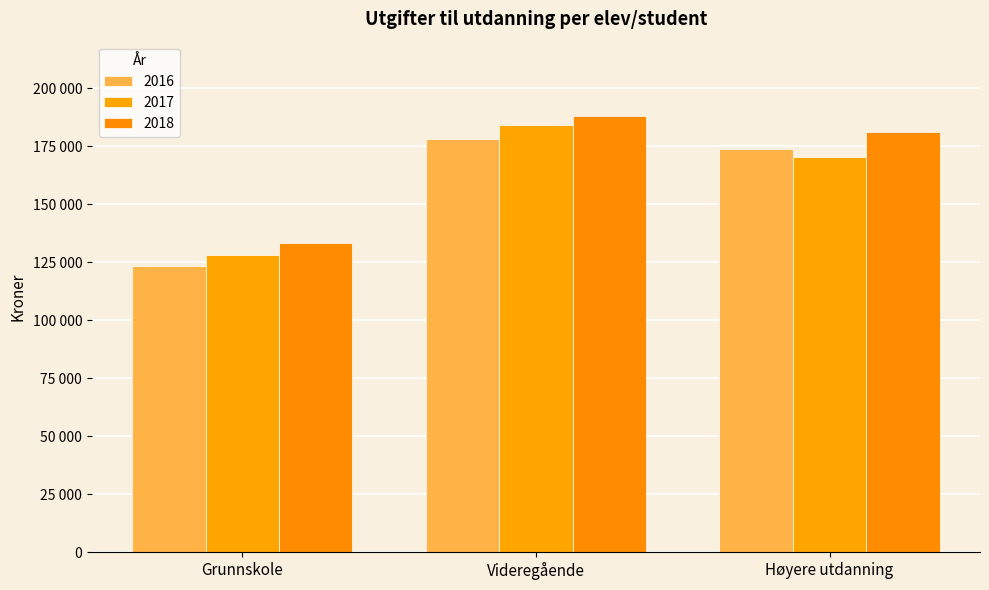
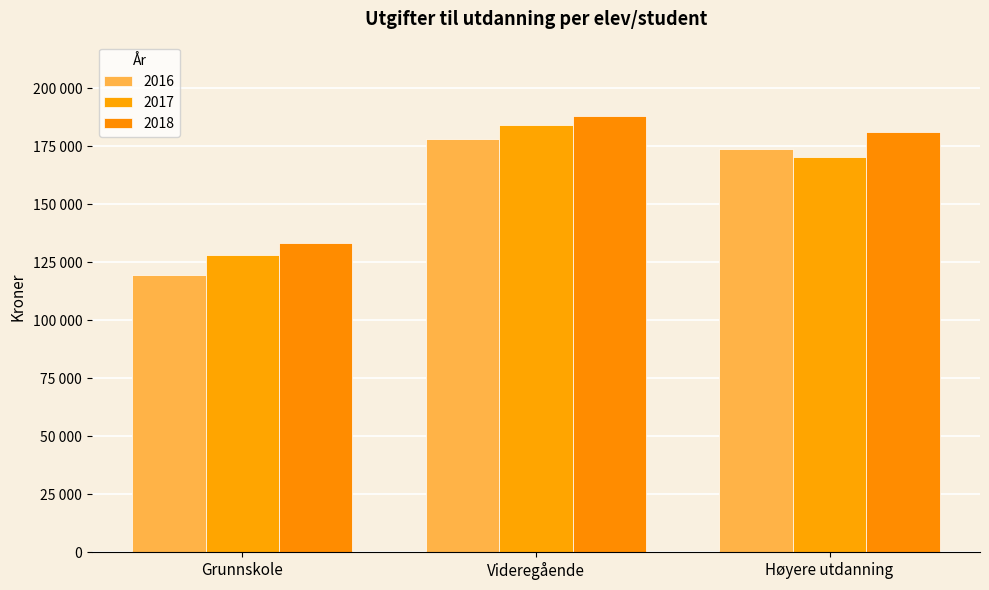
2016, Grunnskole: 123000 -> 120000
